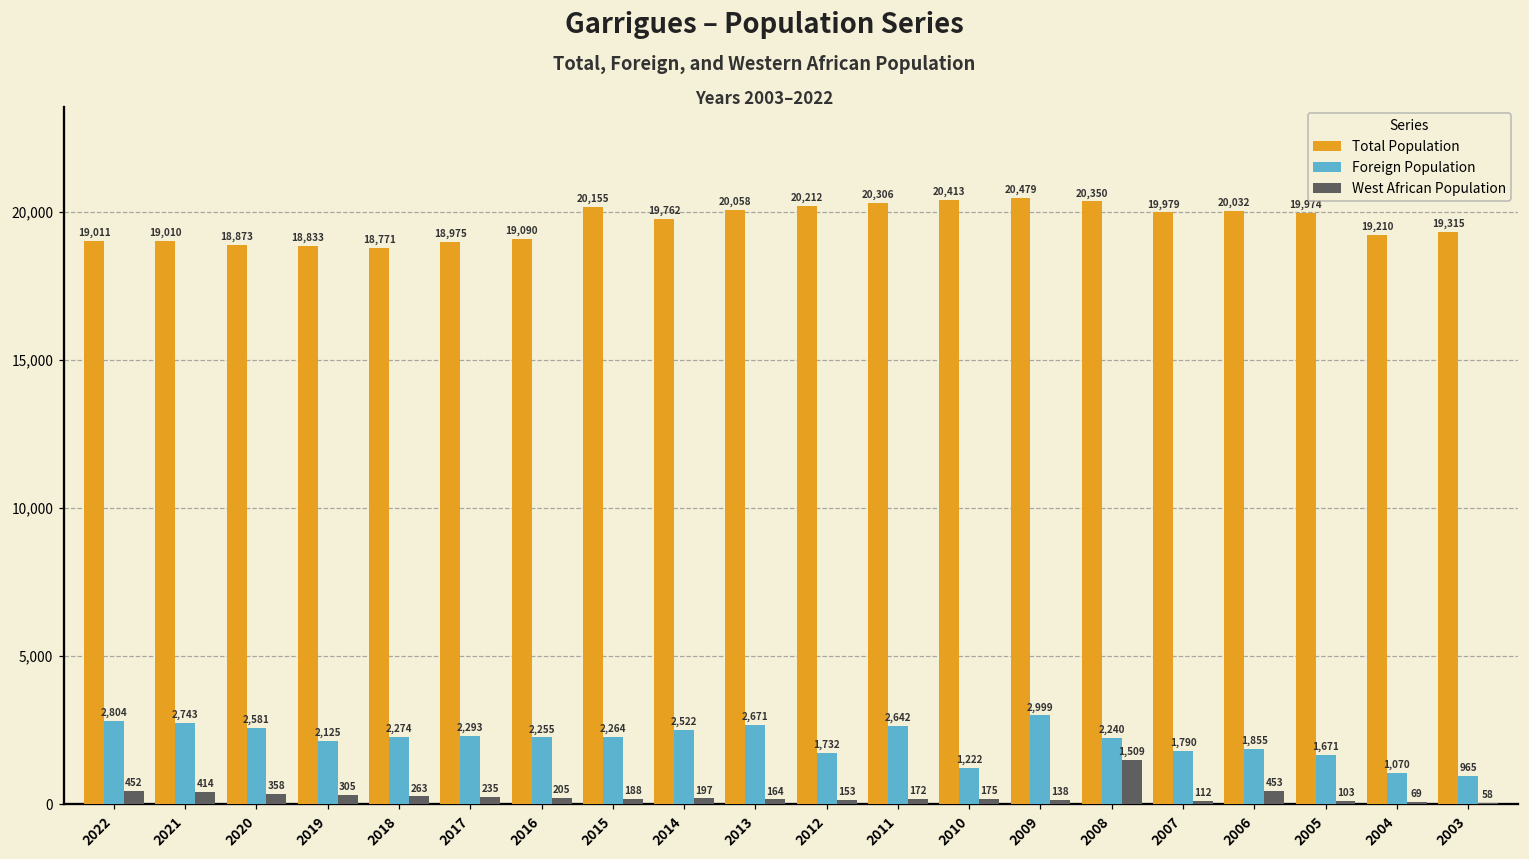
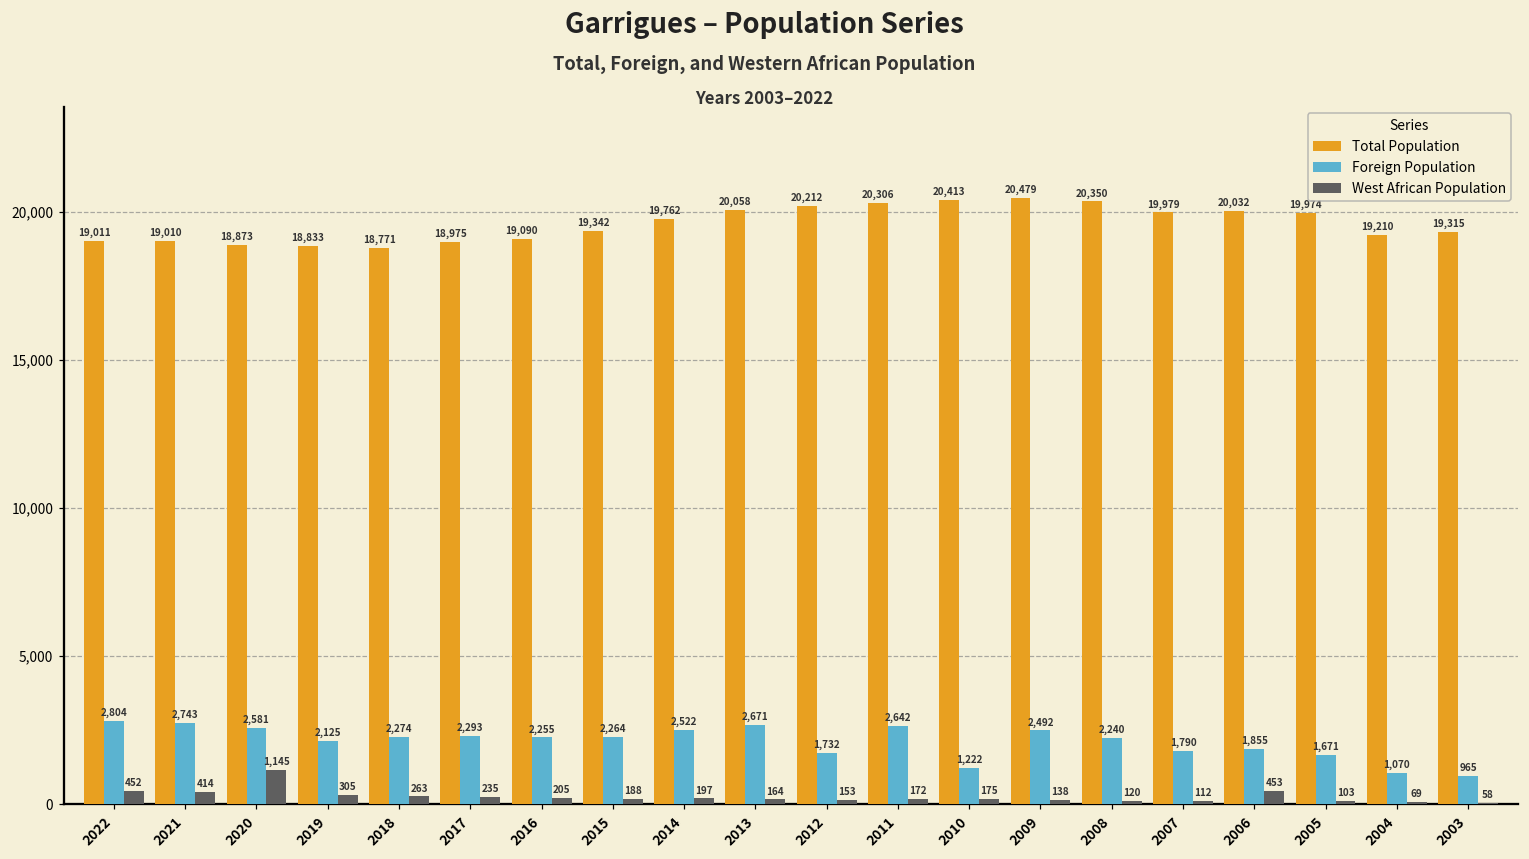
West African Population, 2020: 358 -> 1,145
Total Population, 2015: 20,155 -> 19,342
Foreign Population, 2009: 2,999 -> 2,492
West African Population, 2008: 1,509 -> 120
